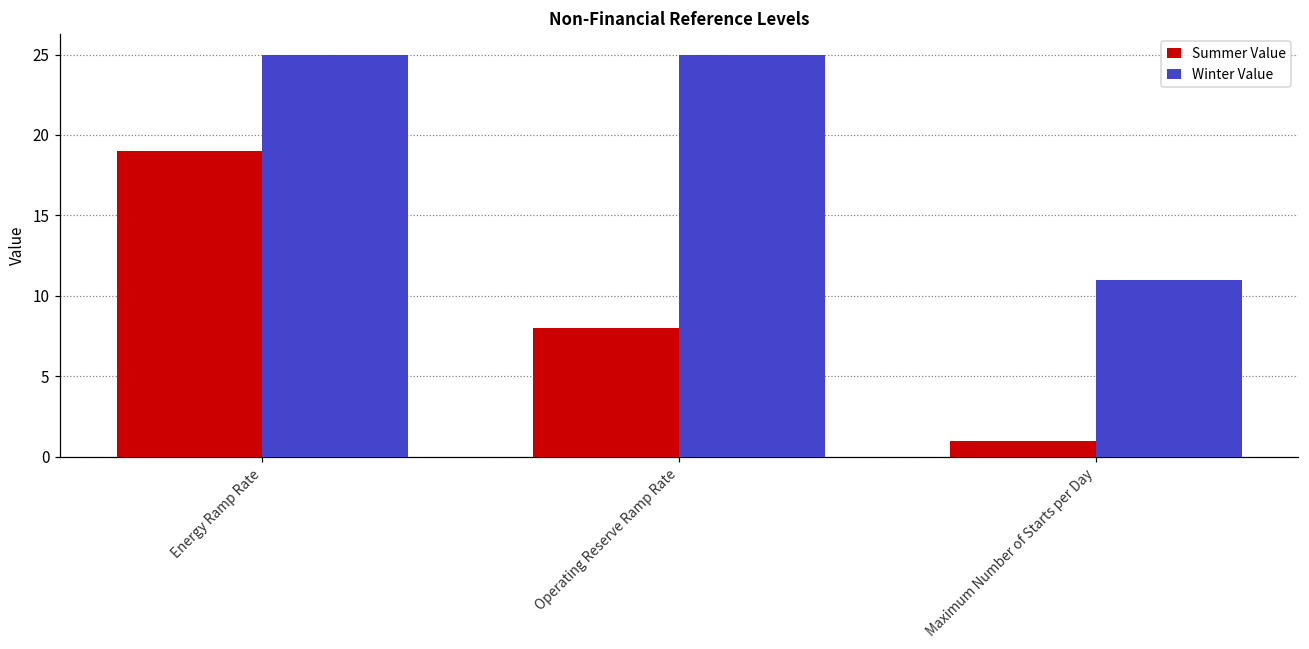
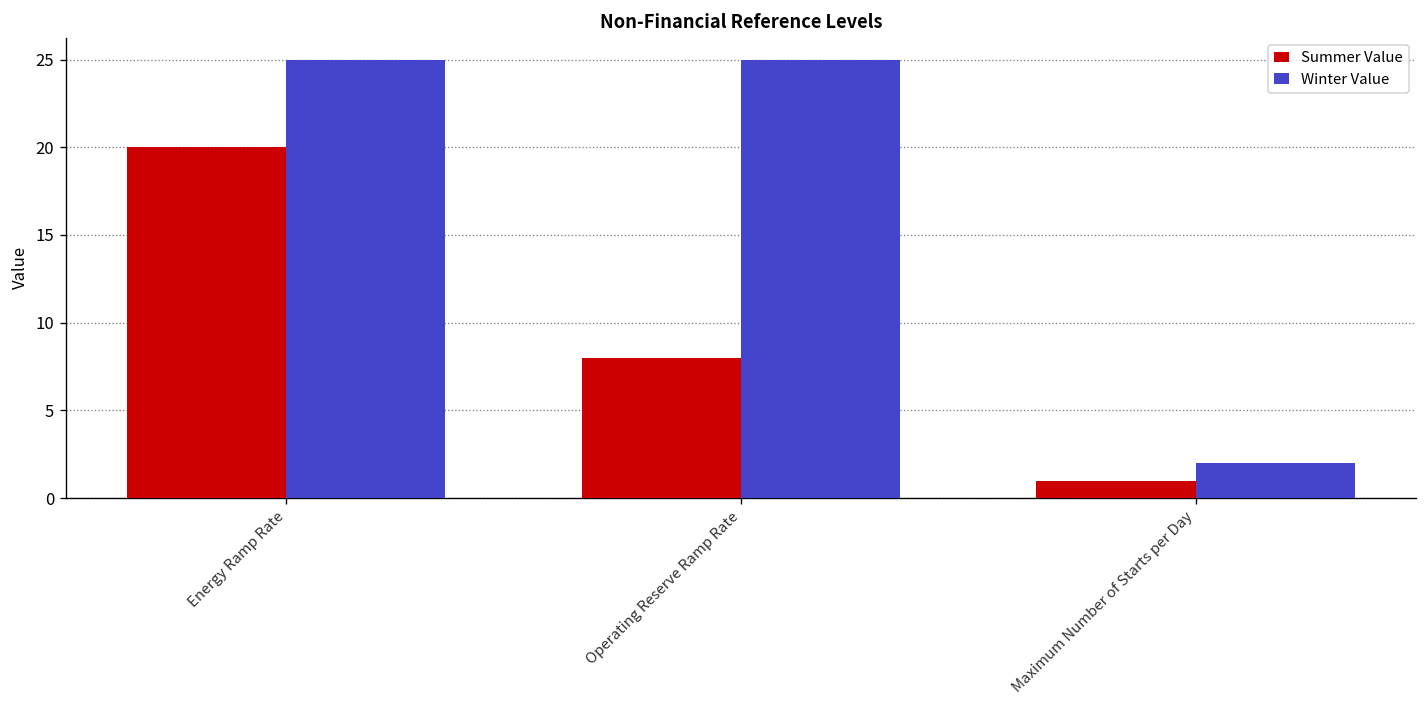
Summer Value, Energy Ramp Rate: 19 -> 20
Winter Value, Maximum Number of Starts per Day: 11 -> 2
